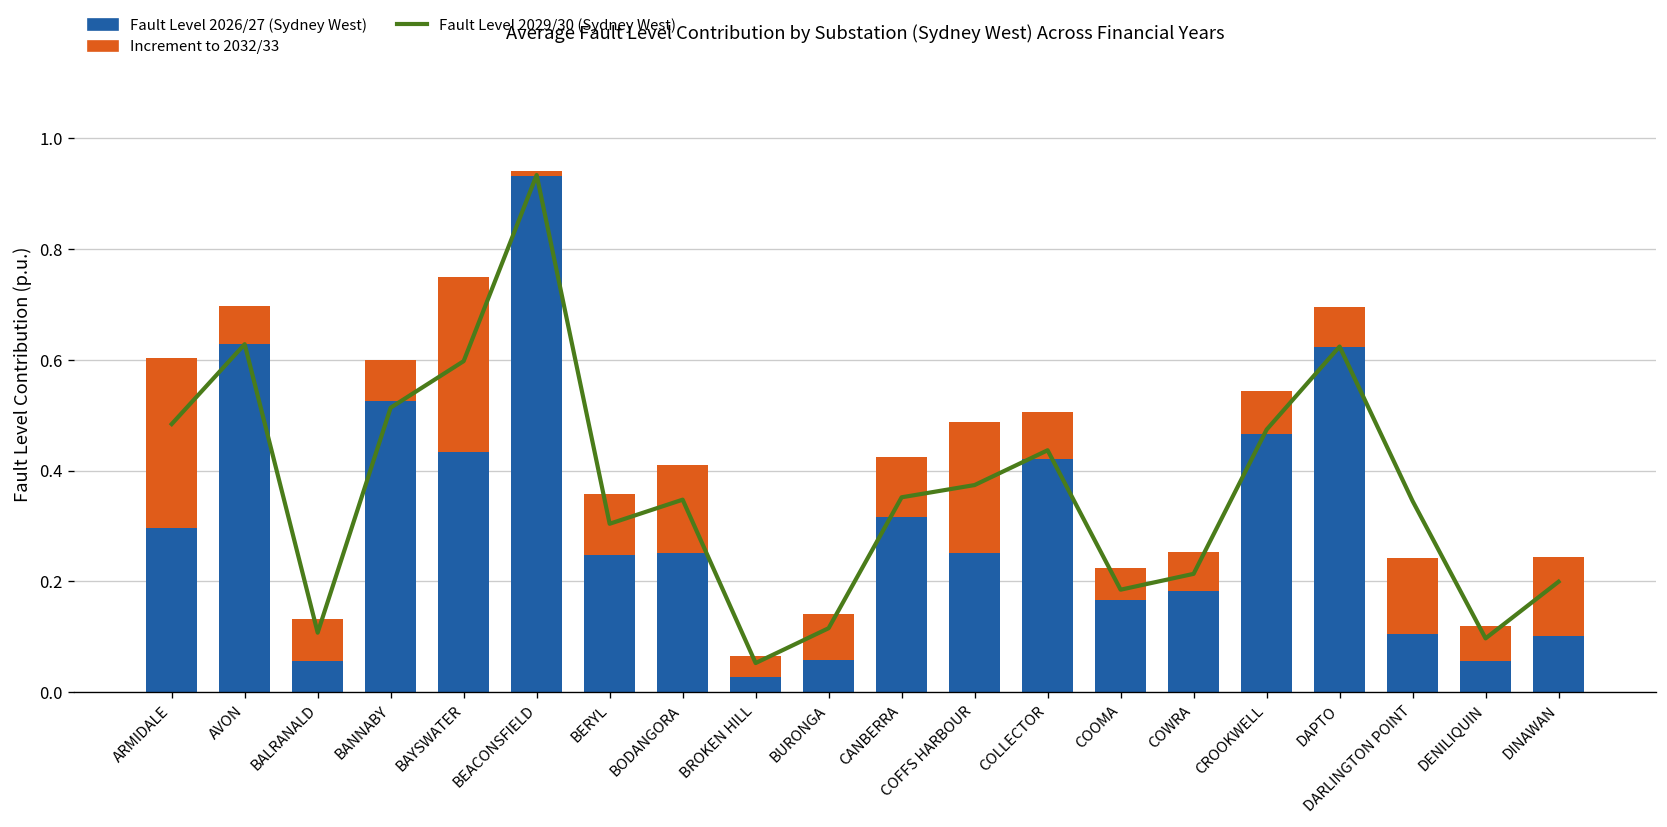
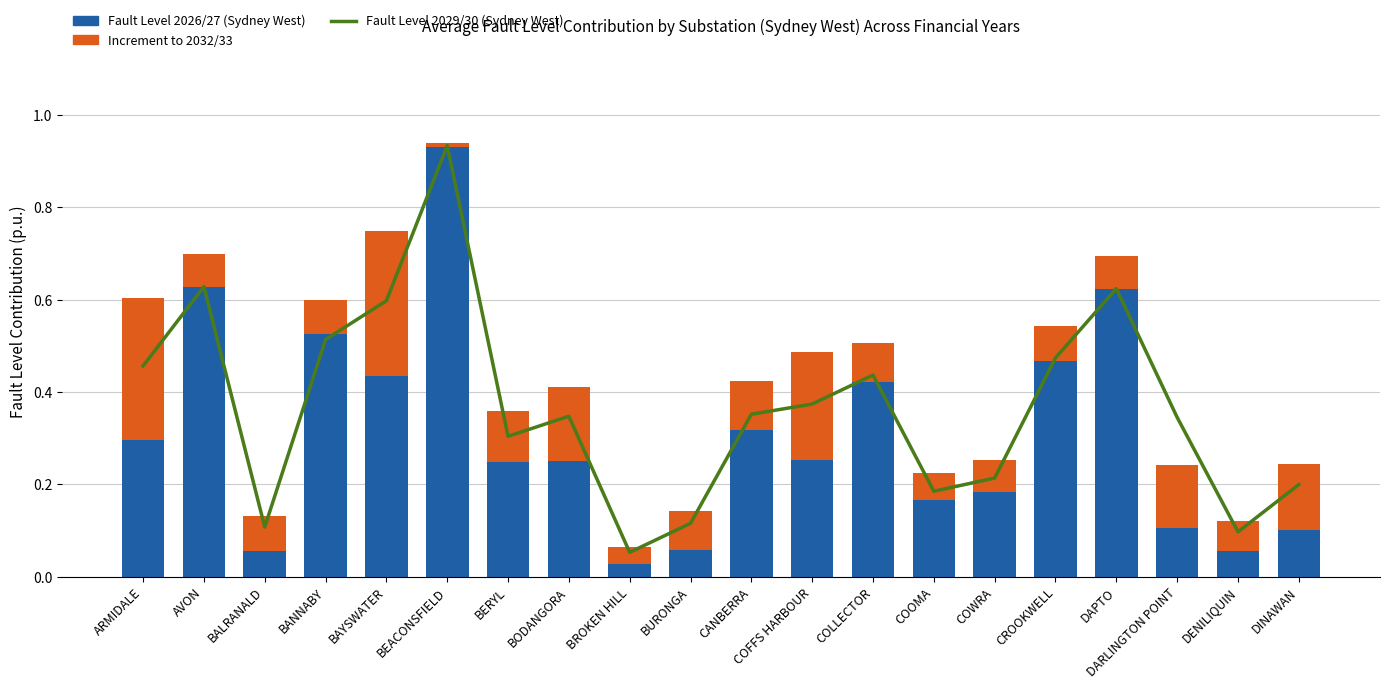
Fault Level 2029/30 (Sydney West), ARMIDALE: 0.48 -> 0.46
